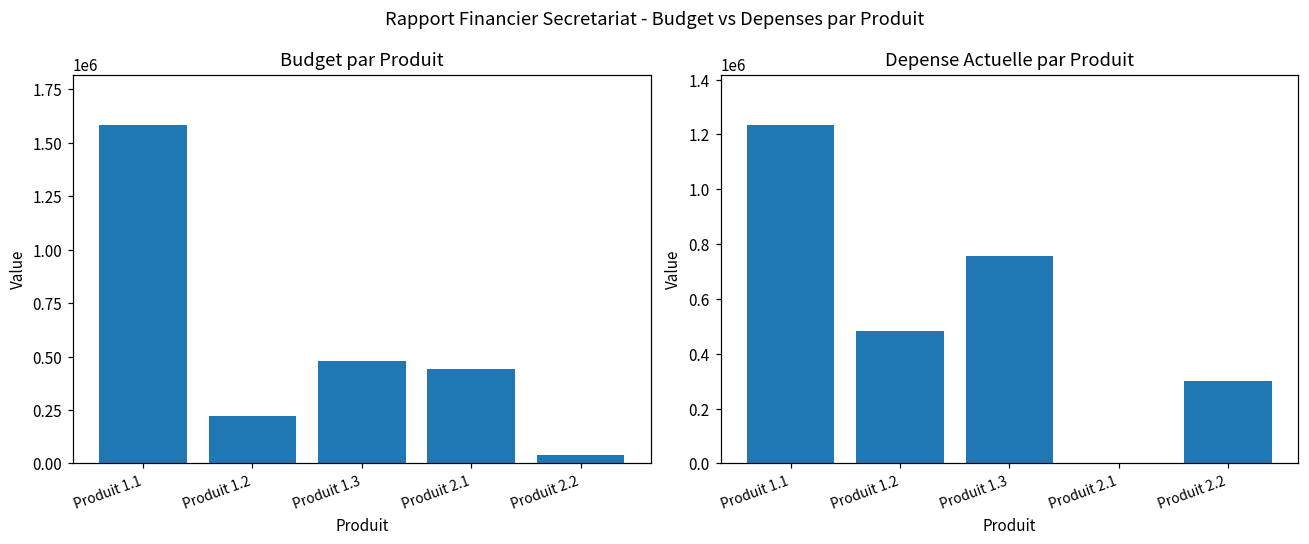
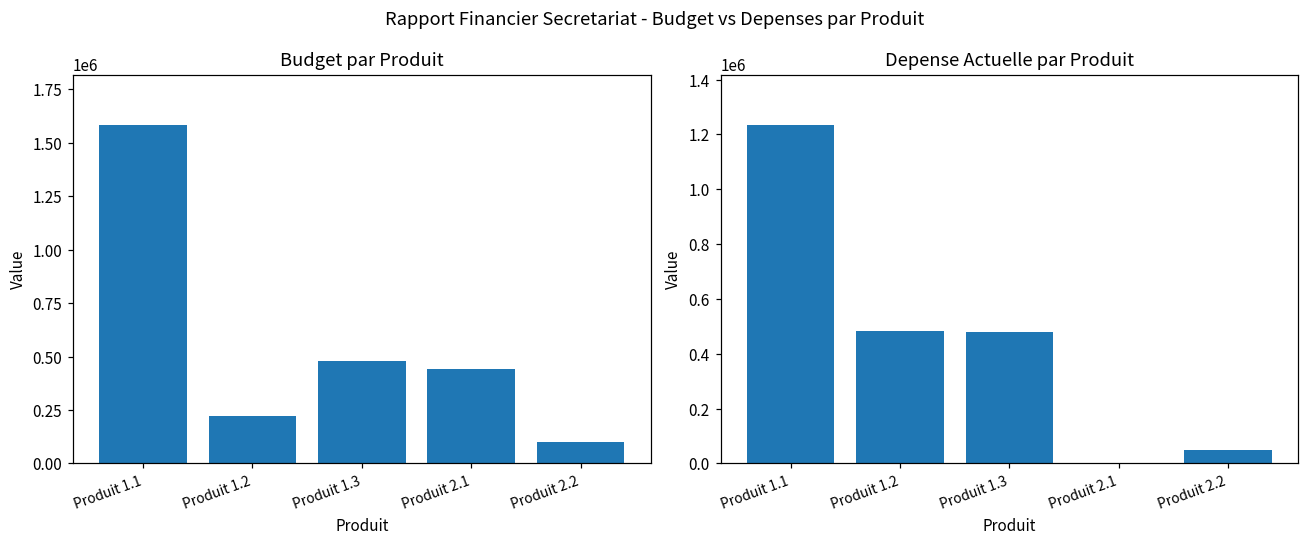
Budget par Produit, Produit 2.2: 40000 -> 100000
Depense Actuelle par Produit, Produit 1.3: 760000 -> 480000
Depense Actuelle par Produit, Produit 2.2: 300000 -> 50000
